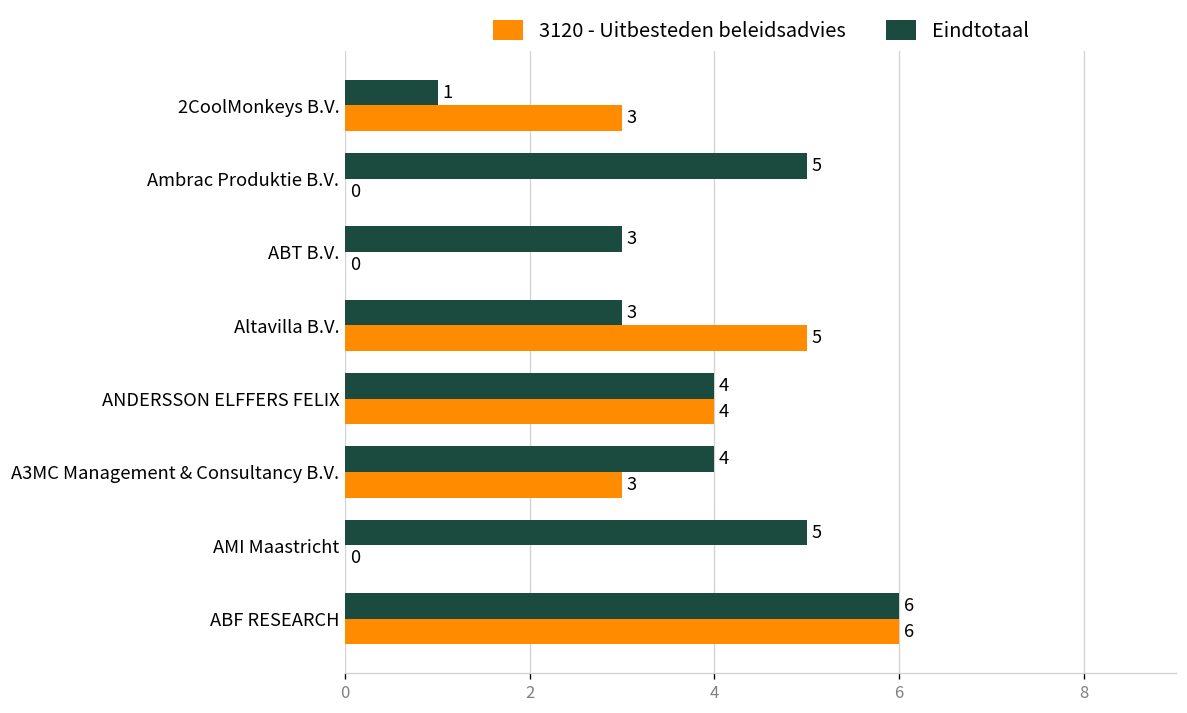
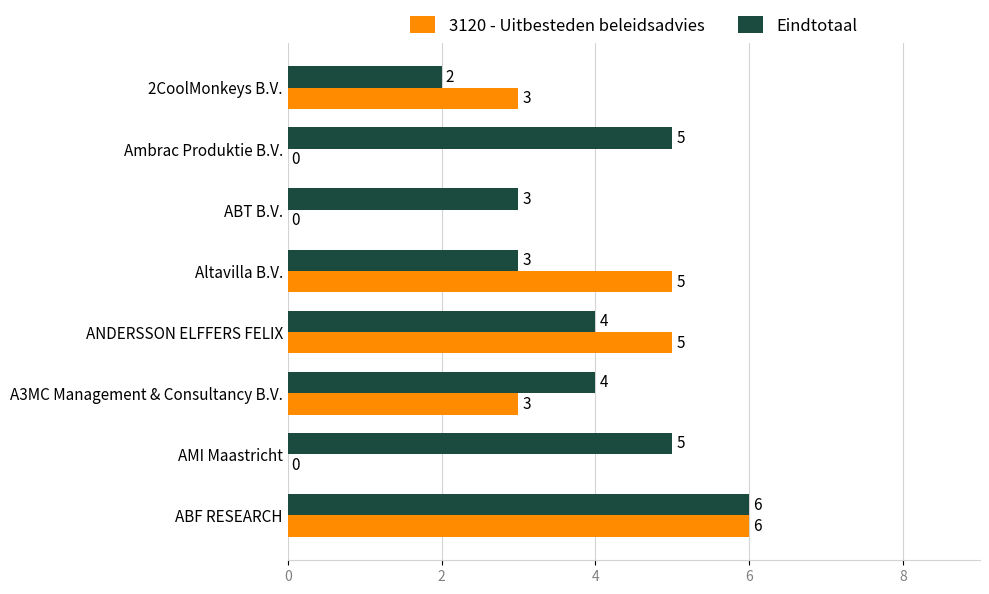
Eindtotaal, 2CoolMonkeys B.V.: 1 -> 2
3120 - Uitbesteden beleidsadvies, ANDERSSON ELFFERS FELIX: 4 -> 5
